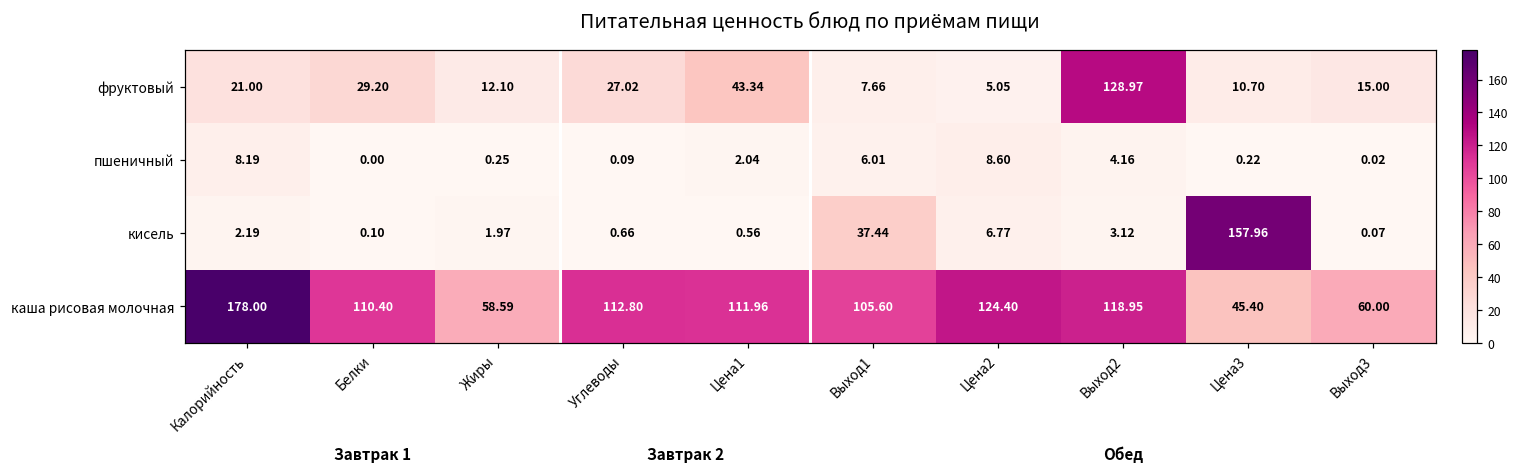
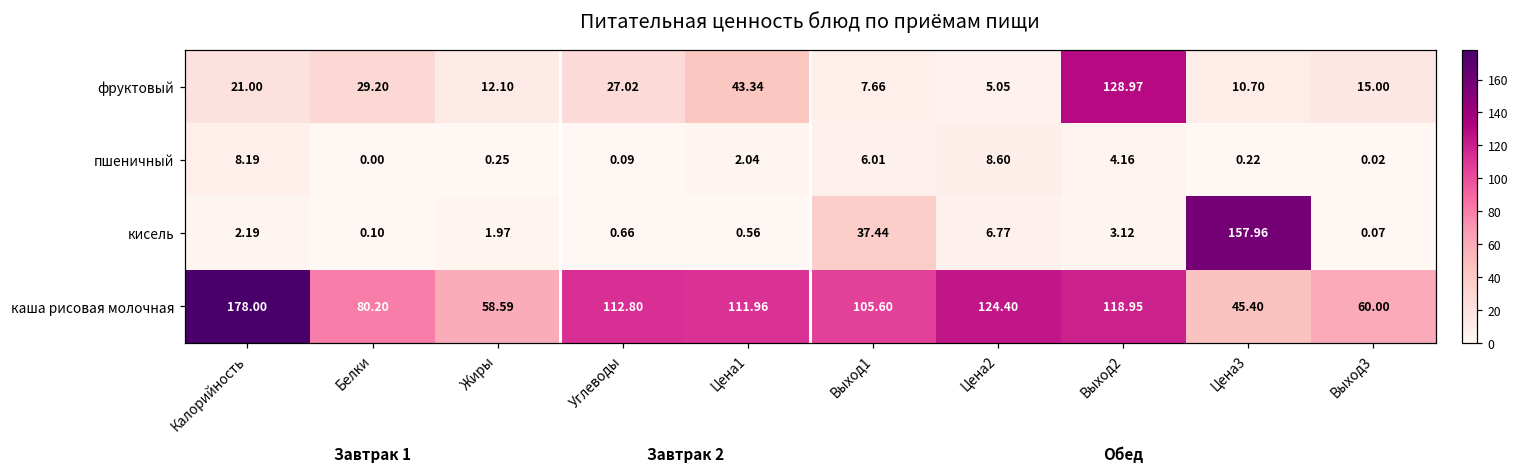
каша рисовая молочная, Белки: 110.40 -> 80.20
